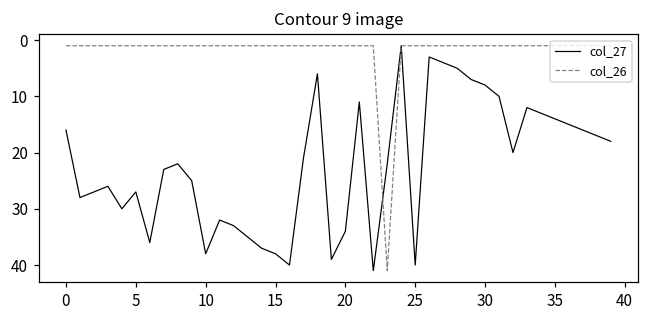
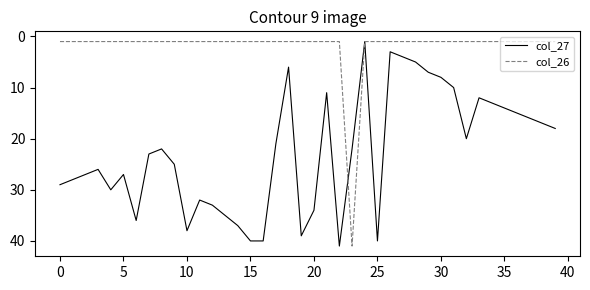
col_27, 0: 16 -> 29
col_27, 15: 38 -> 40
